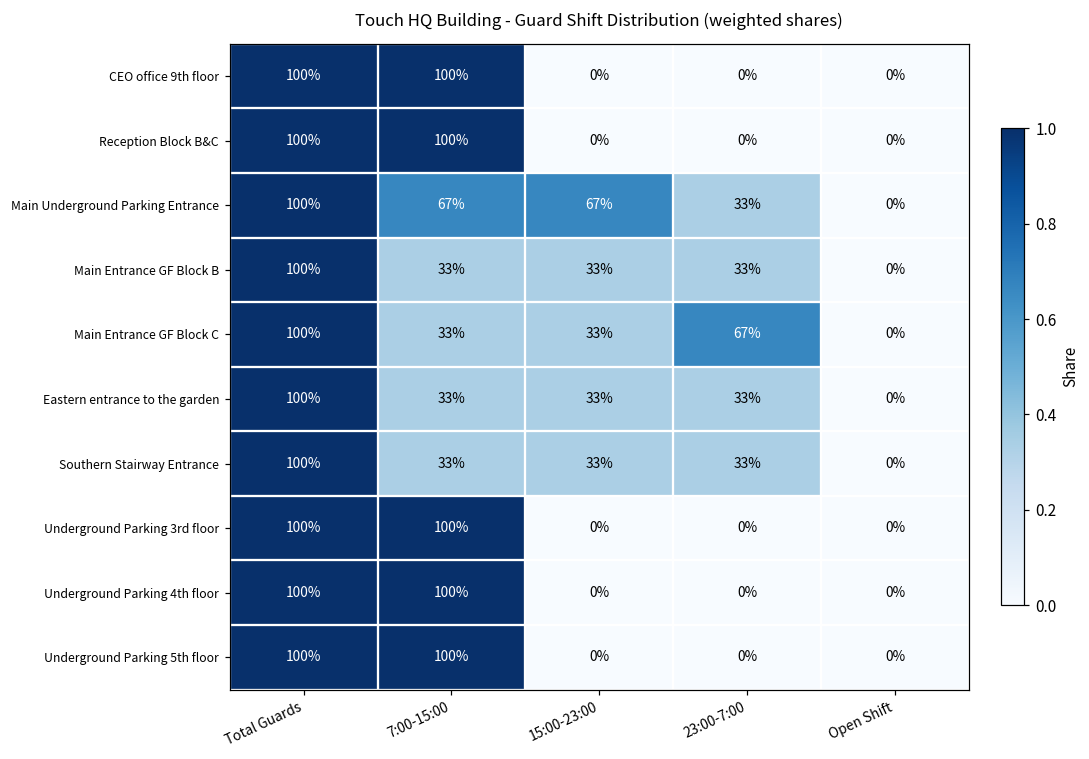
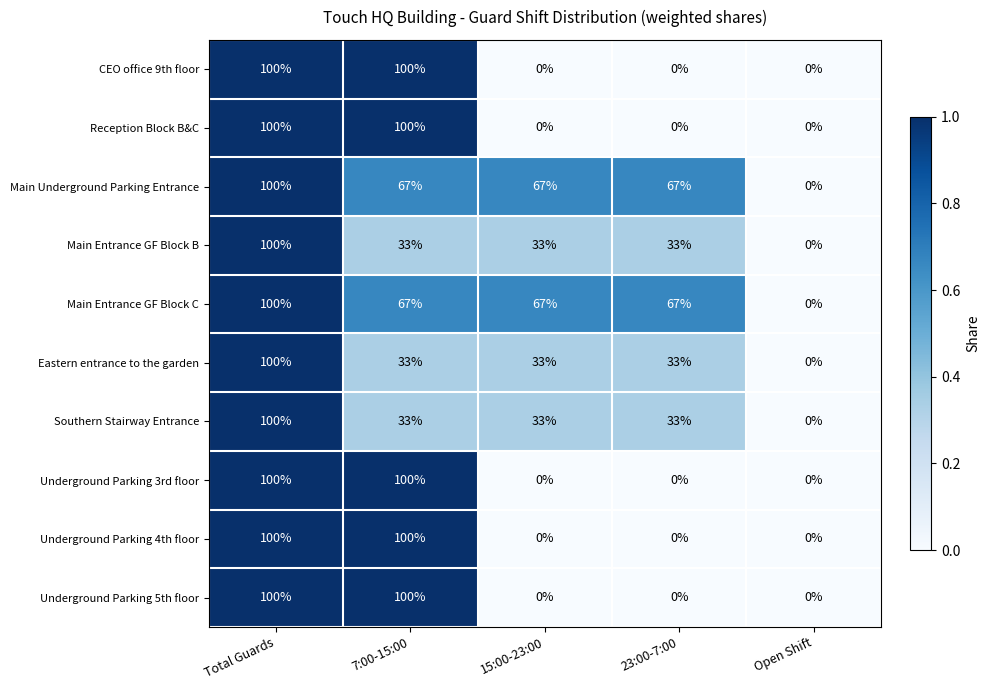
Main Underground Parking Entrance, 23:00-7:00: 33% -> 67%
Main Entrance GF Block C, 7:00-15:00: 33% -> 67%
Main Entrance GF Block C, 15:00-23:00: 33% -> 67%
